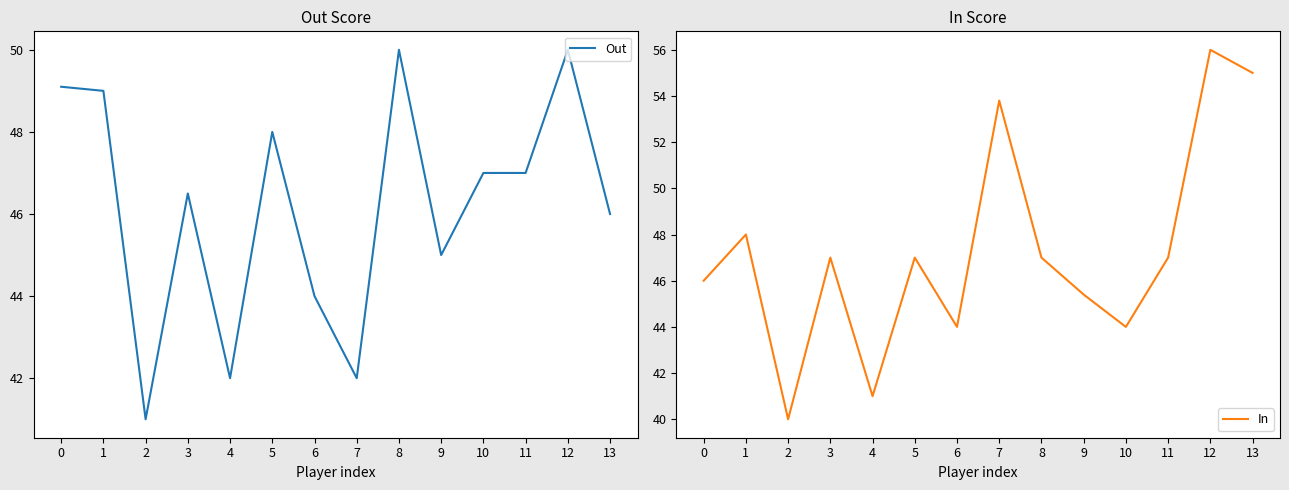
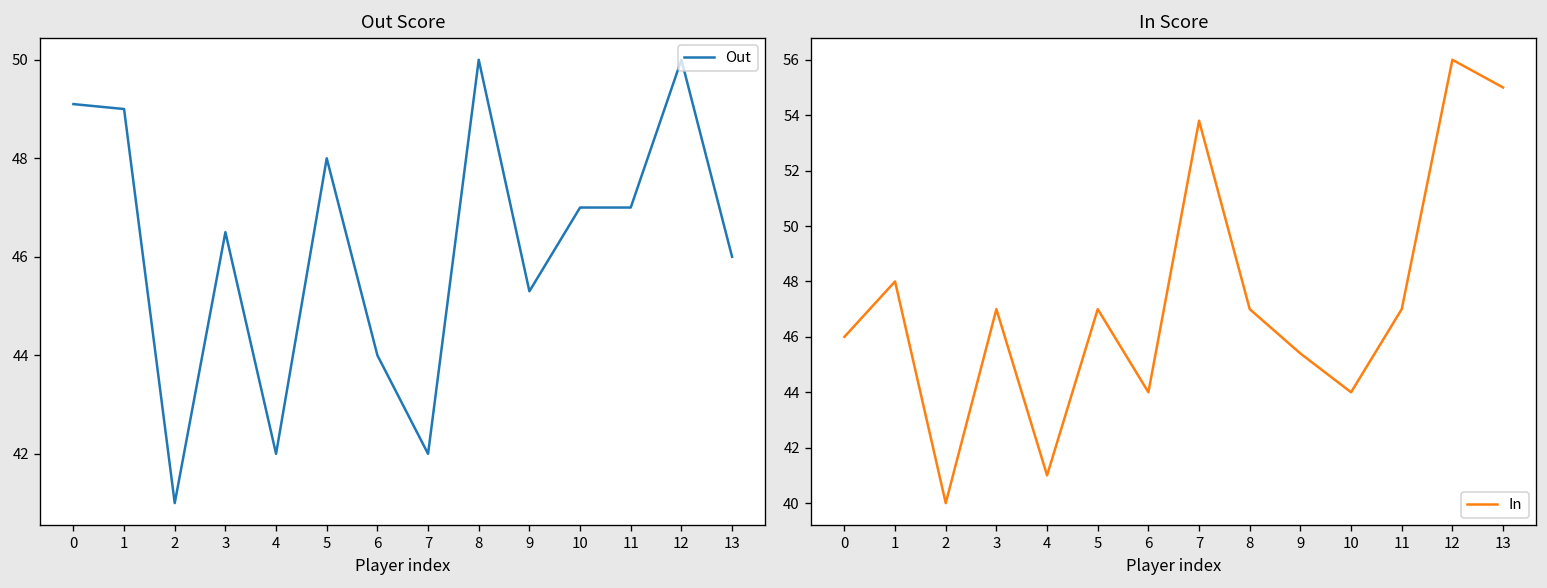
Out Score, 9: 45.0 -> 45.3
